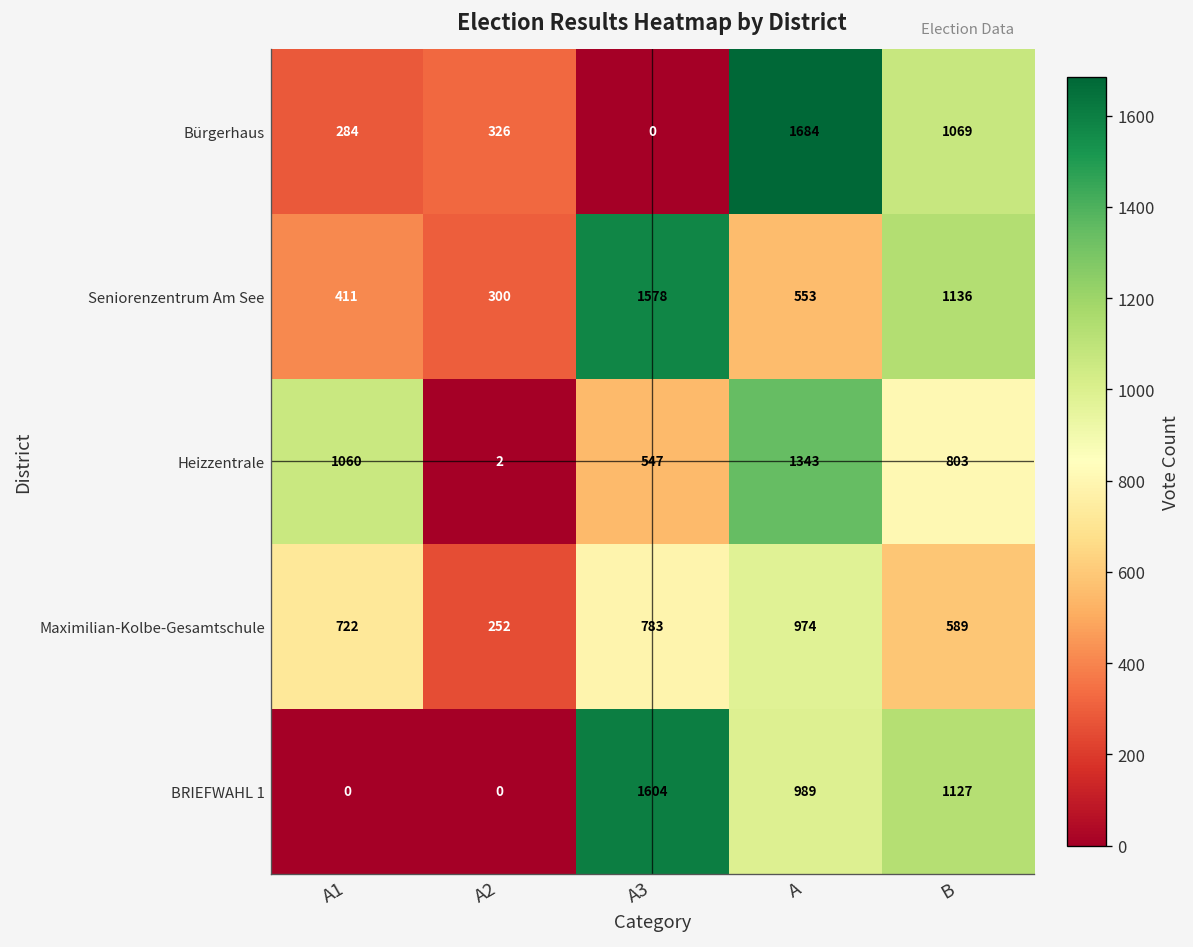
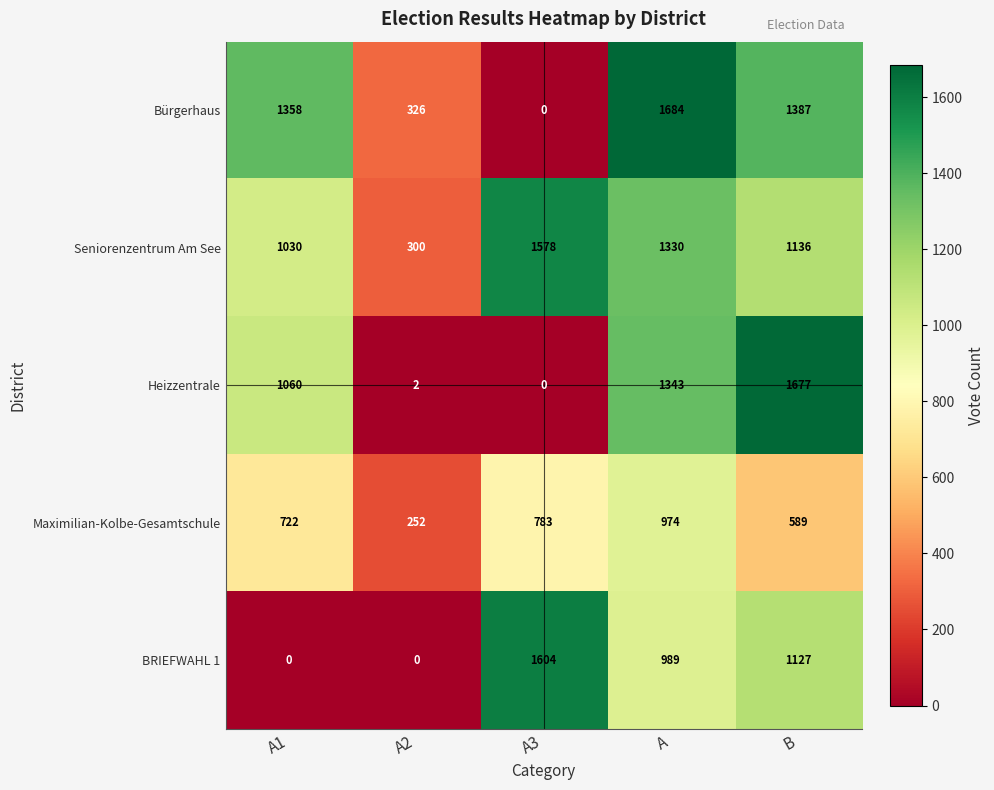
Bürgerhaus, A1: 284 -> 1358
Bürgerhaus, B: 1069 -> 1387
Seniorenzentrum Am See, A1: 411 -> 1030
Seniorenzentrum Am See, A: 553 -> 1330
Heizzentrale, A3: 547 -> 0
Heizzentrale, B: 803 -> 1677
